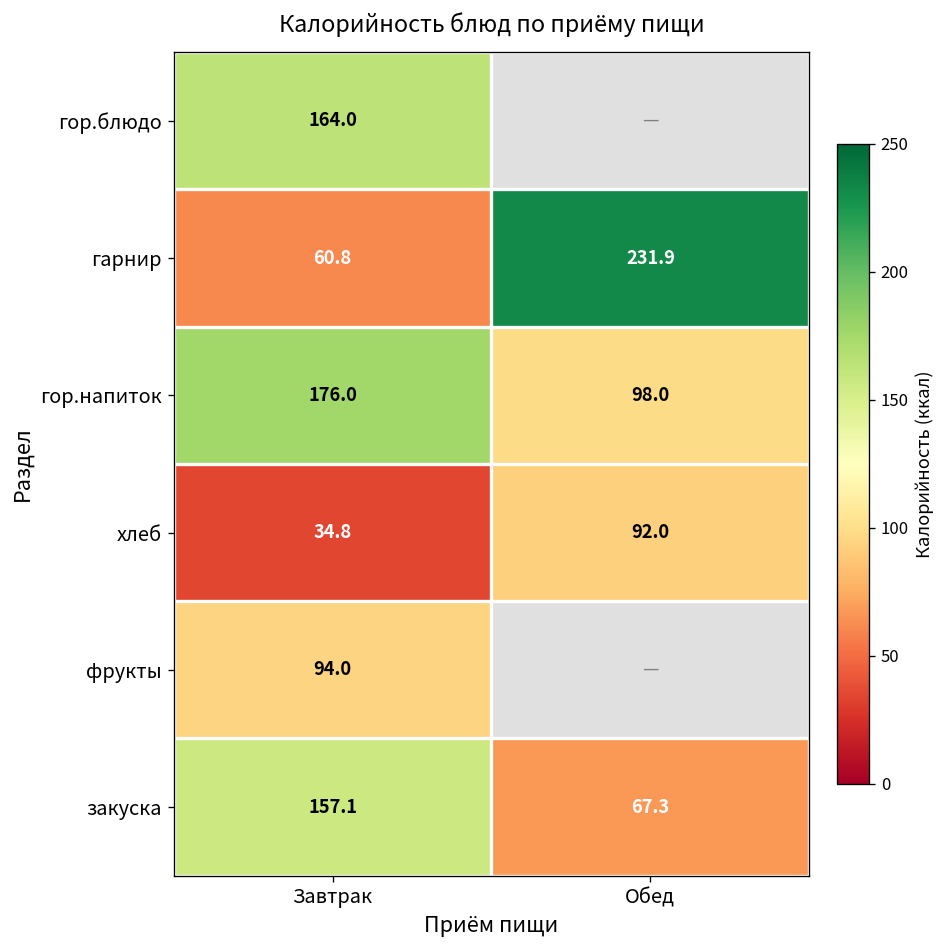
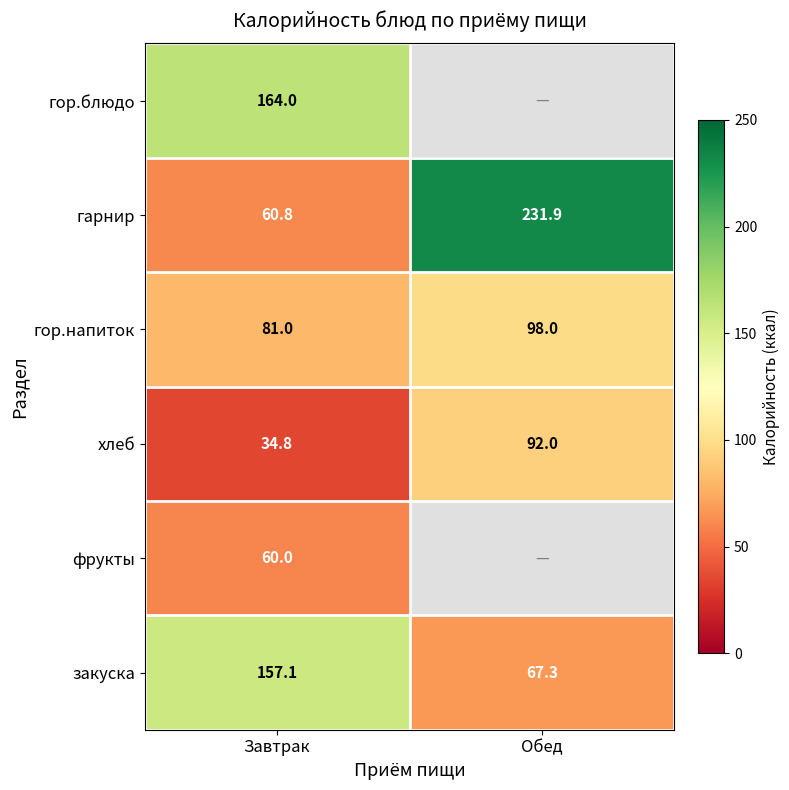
гор.напиток, Завтрак: 176.0 -> 81.0
фрукты, Завтрак: 94.0 -> 60.0
